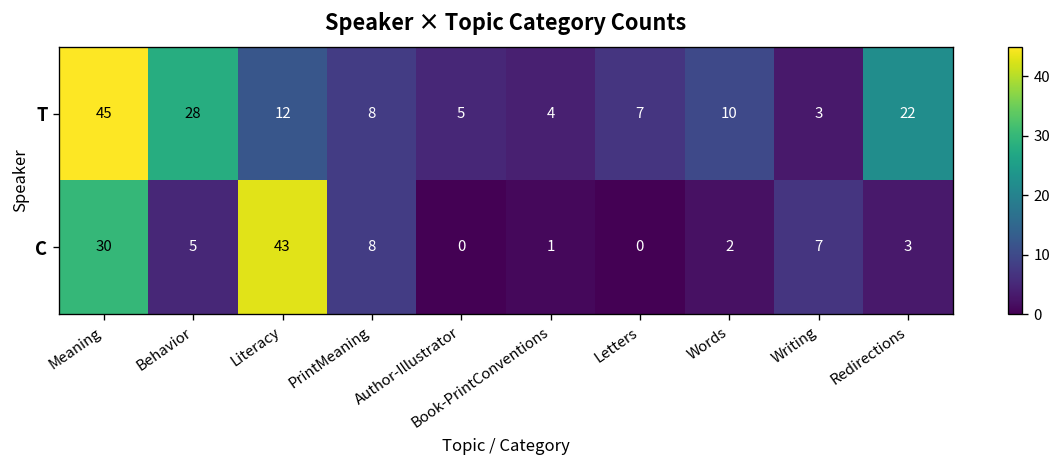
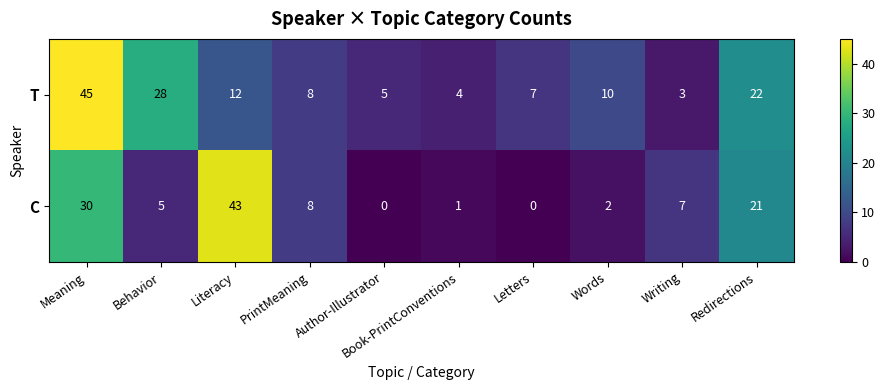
C, Redirections: 3 -> 21
